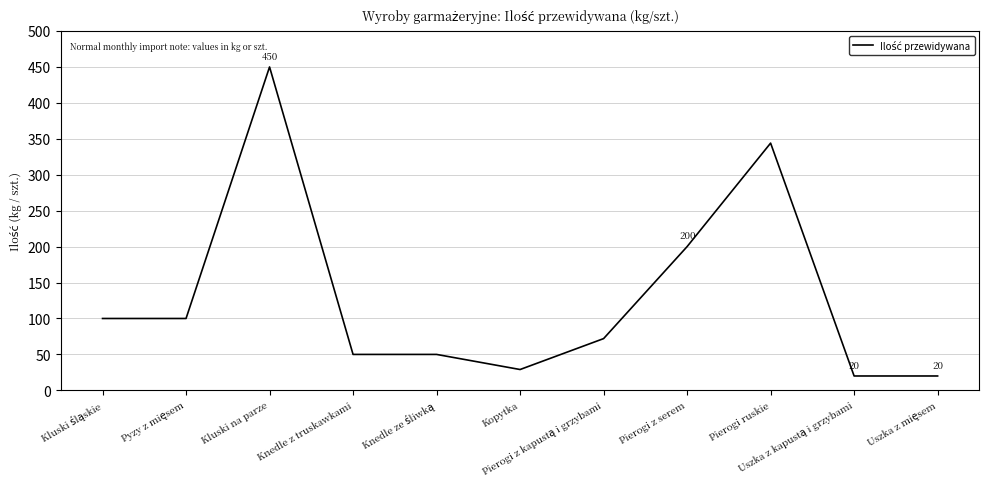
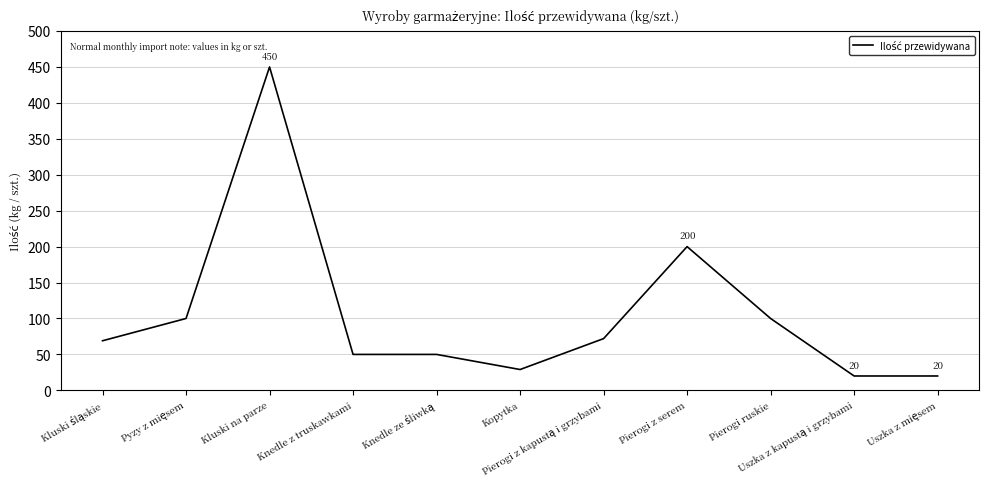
Kluski śląskie: 100 -> 70
Pierogi ruskie: 340 -> 100
